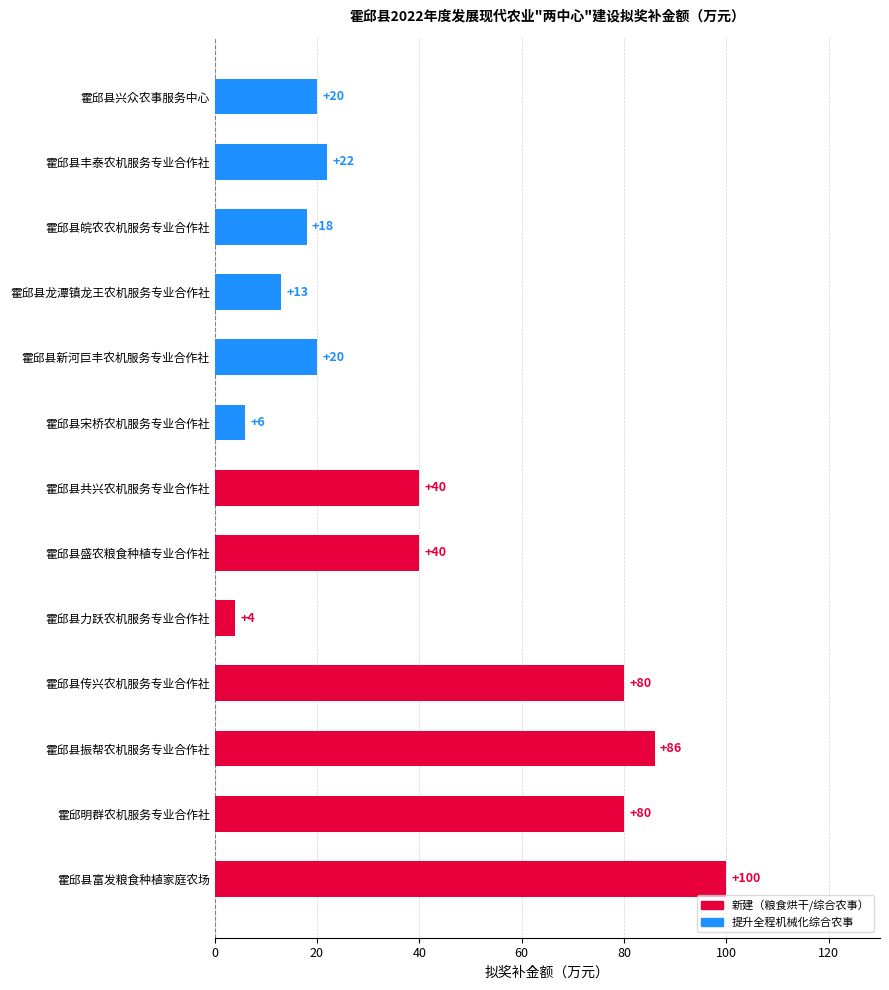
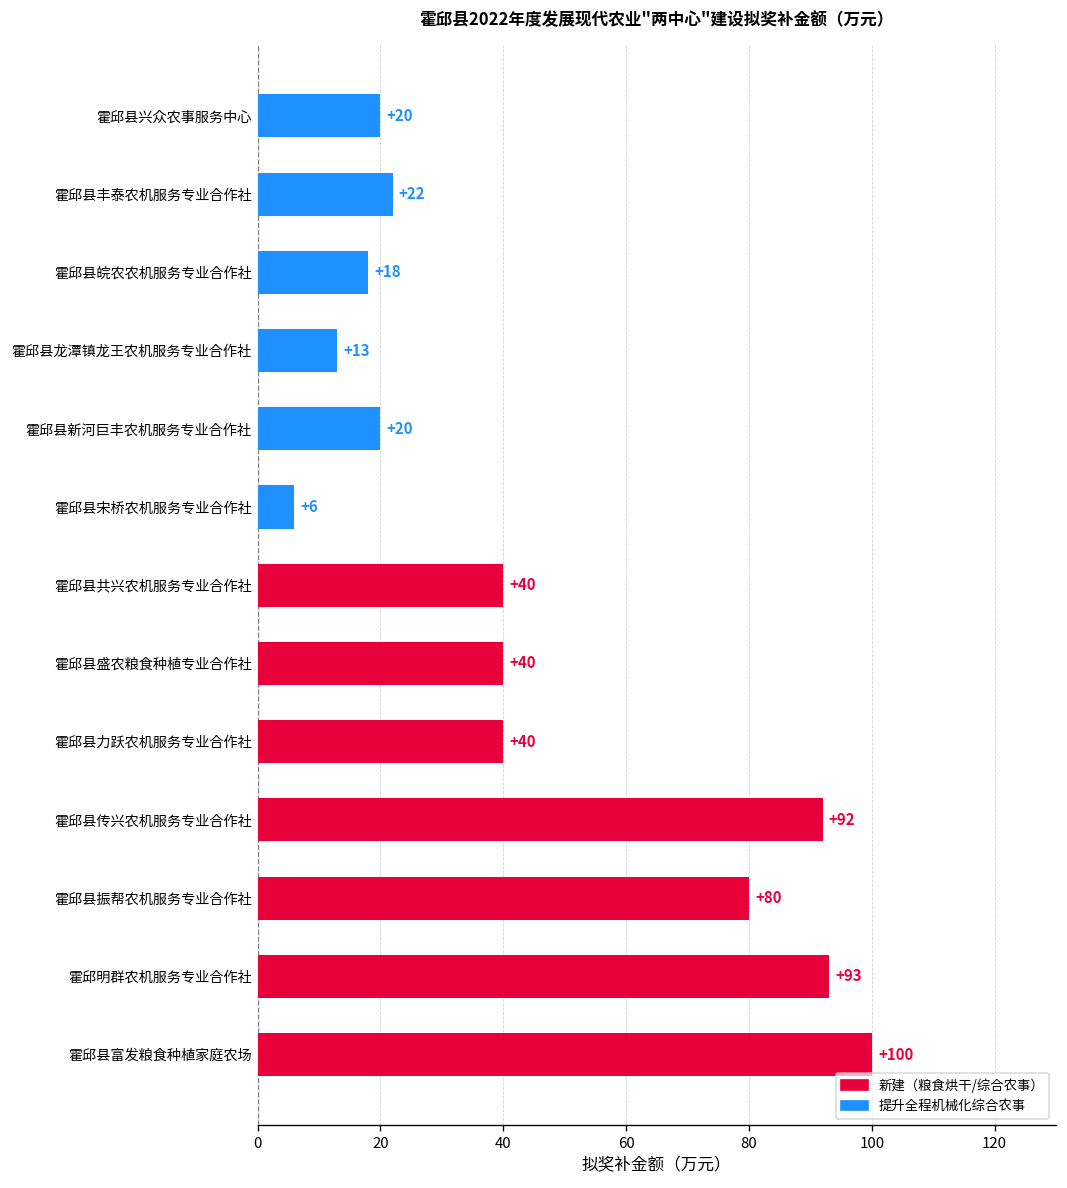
霍邱县力跃农机服务专业合作社: +4 -> +40
霍邱县传兴农机服务专业合作社: +80 -> +92
霍邱县振帮农机服务专业合作社: +86 -> +80
霍邱明群农机服务专业合作社: +80 -> +93
